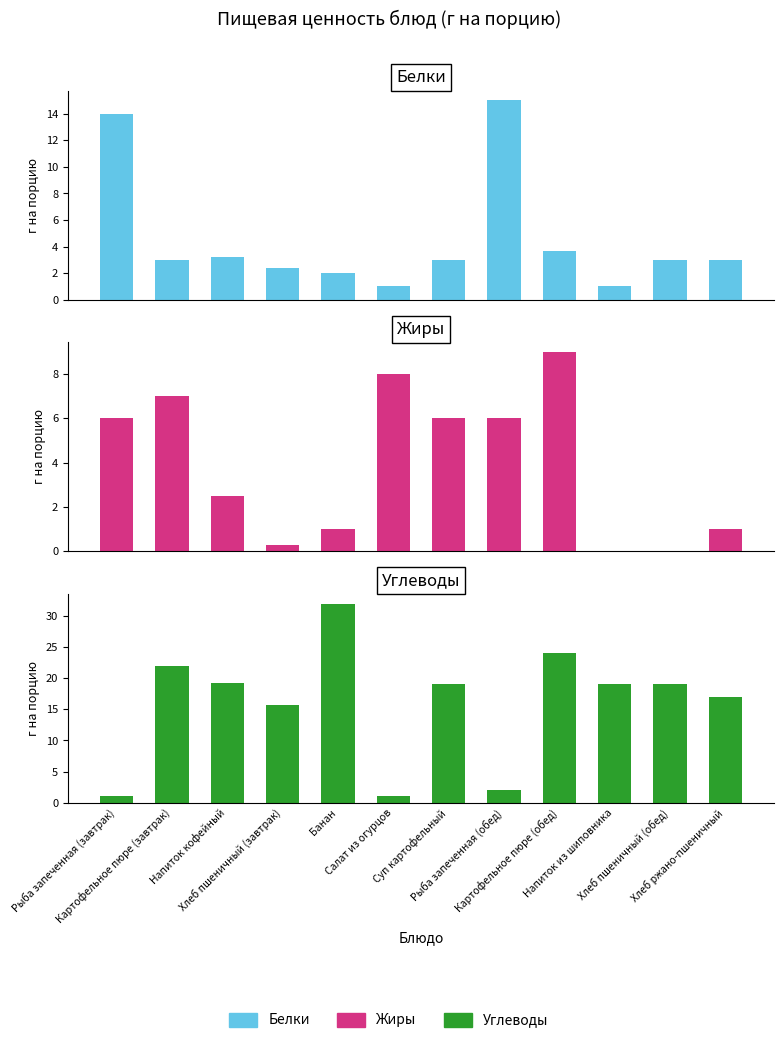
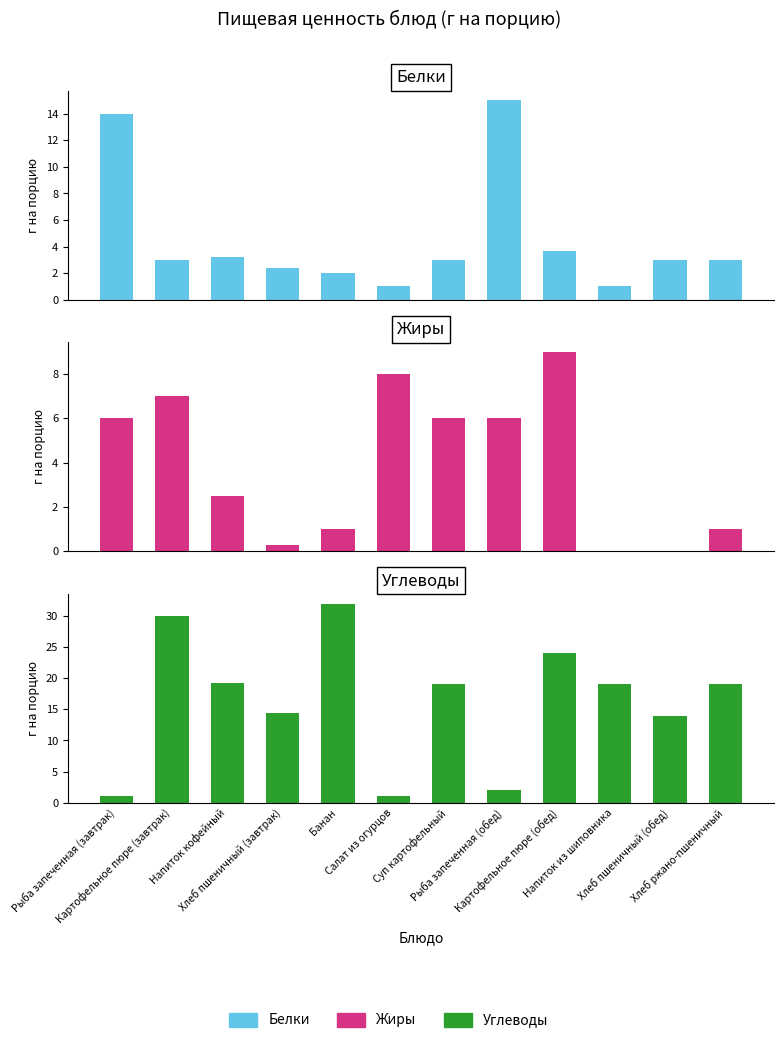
Углеводы, Картофельное пюре (завтрак): 22 -> 30
Углеводы, Хлеб пшеничный (завтрак): 16 -> 14
Углеводы, Хлеб пшеничный (обед): 19 -> 14
Углеводы, Хлеб ржано-пшеничный: 17 -> 19
